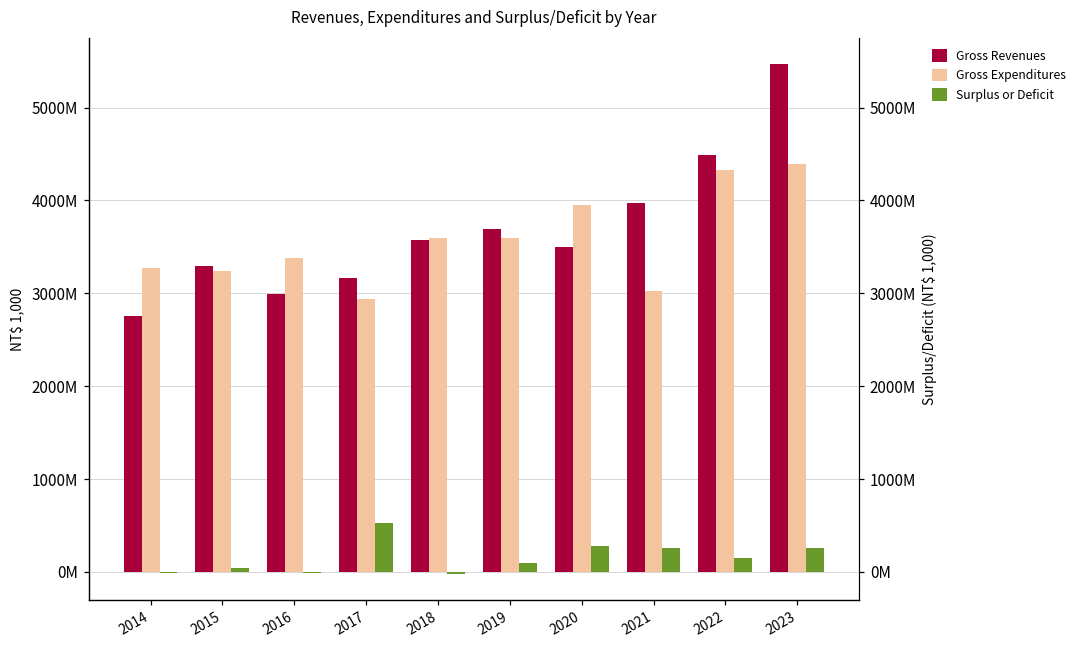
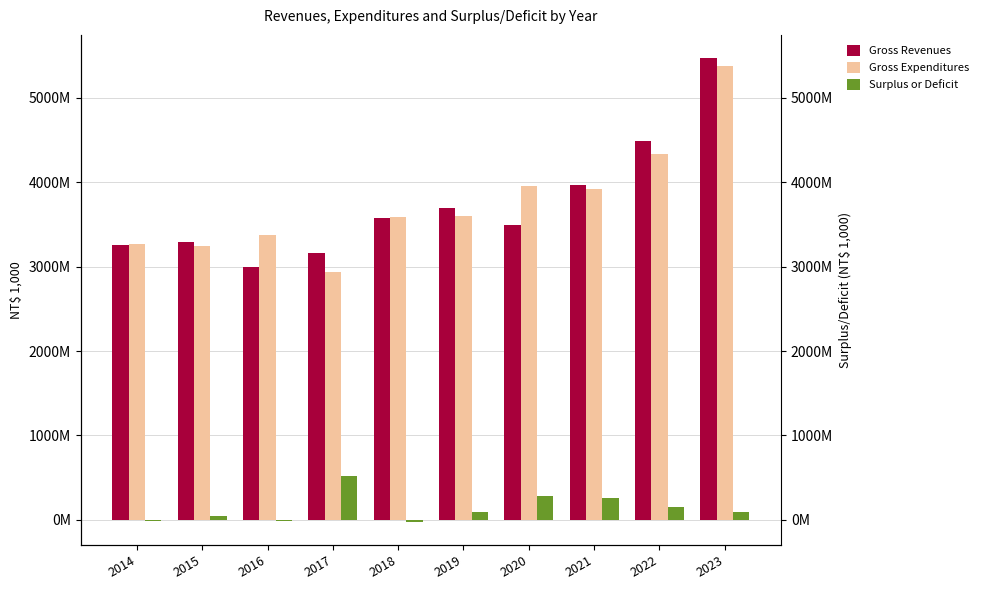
Gross Revenues, 2014: 2800000000 -> 3300000000
Gross Expenditures, 2021: 3000000000 -> 3900000000
Gross Expenditures, 2023: 4400000000 -> 5400000000
Surplus or Deficit, 2023: 300000000 -> 100000000
